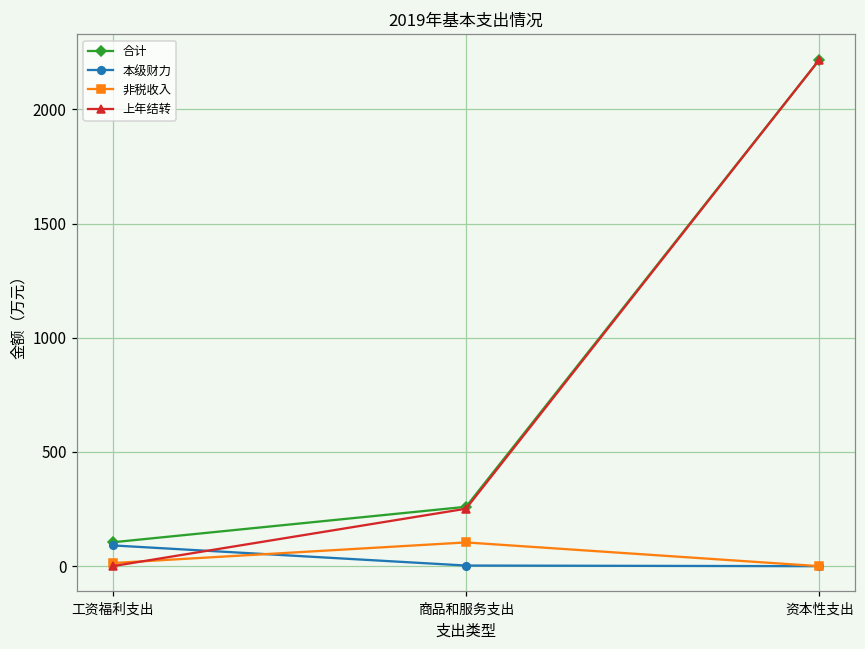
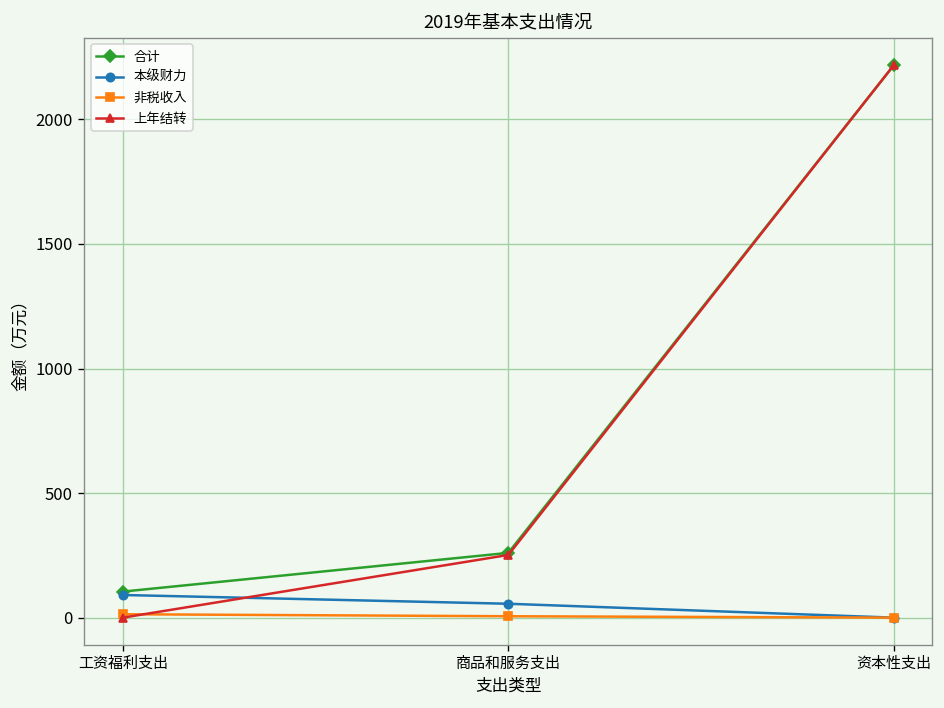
本级财力, 商品和服务支出: 0 -> 60
非税收入, 商品和服务支出: 100 -> 10
